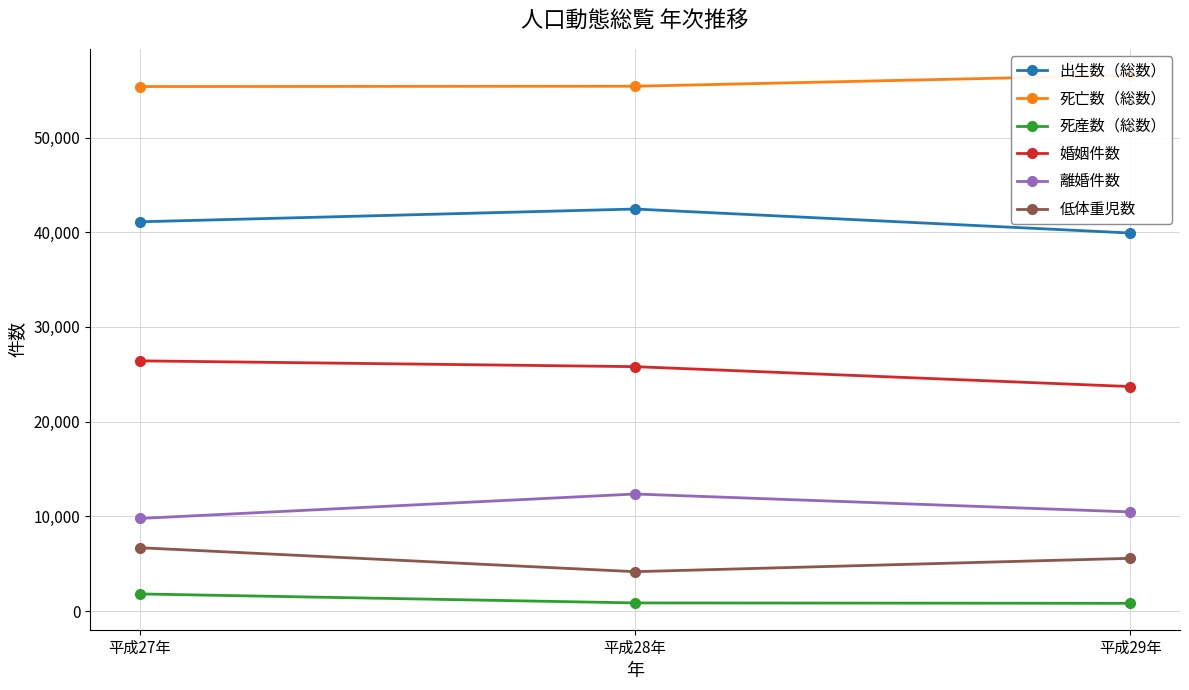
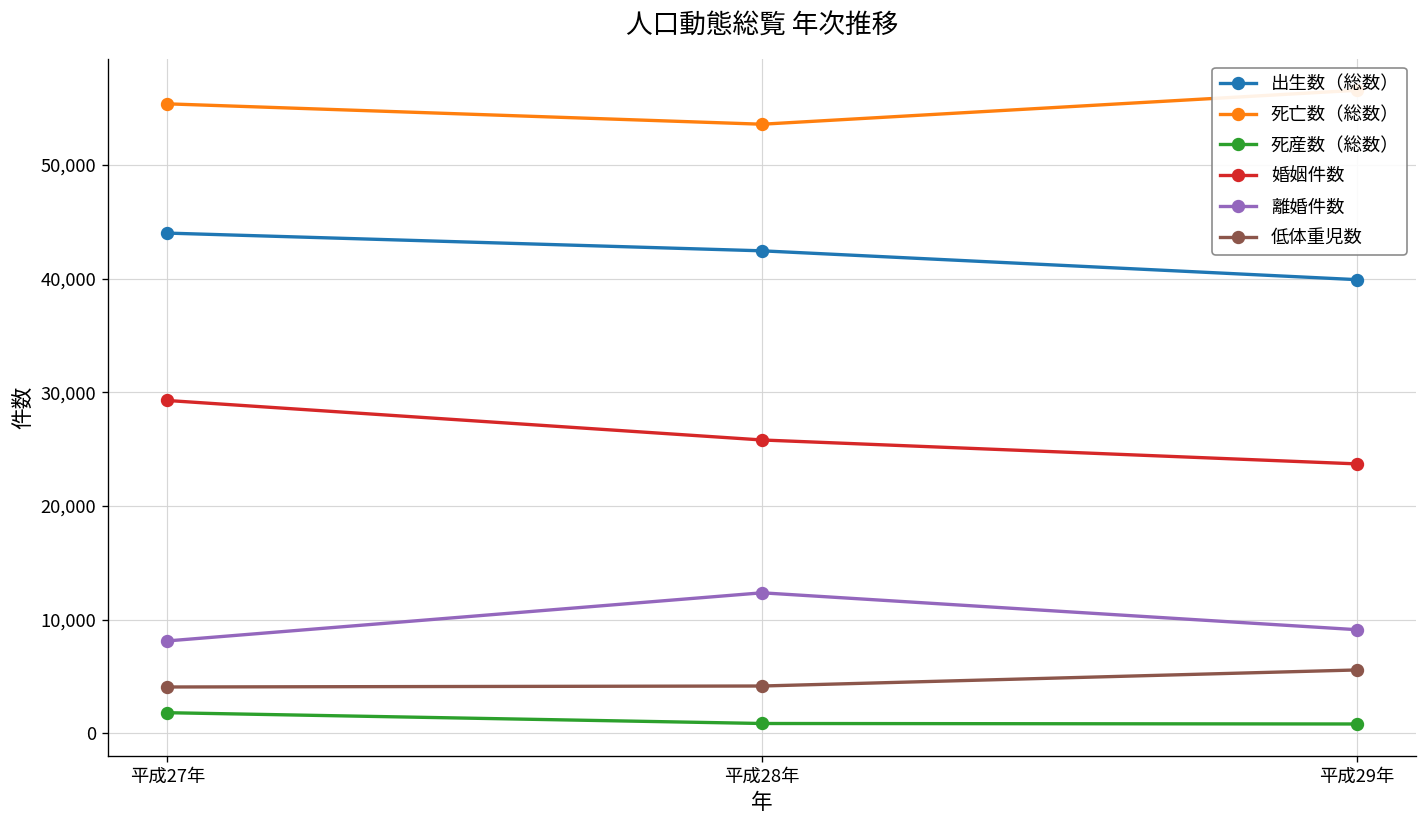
出生数（総数）, 平成27年: 41,000 -> 44,000
婚姻件数, 平成27年: 26,000 -> 29,000
離婚件数, 平成27年: 10,000 -> 8,000
低体重児数, 平成27年: 7,000 -> 4,000
死亡数（総数）, 平成28年: 55,000 -> 54,000
離婚件数, 平成29年: 10,000 -> 9,000
